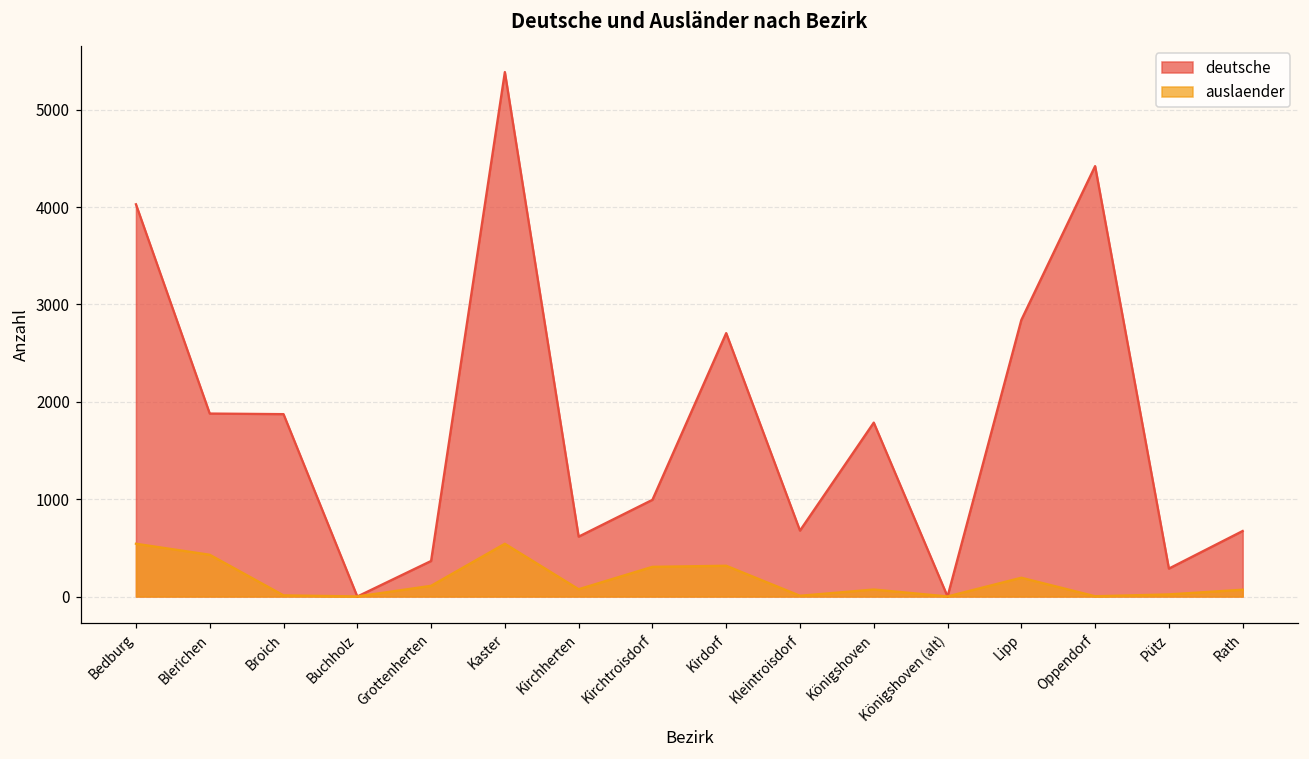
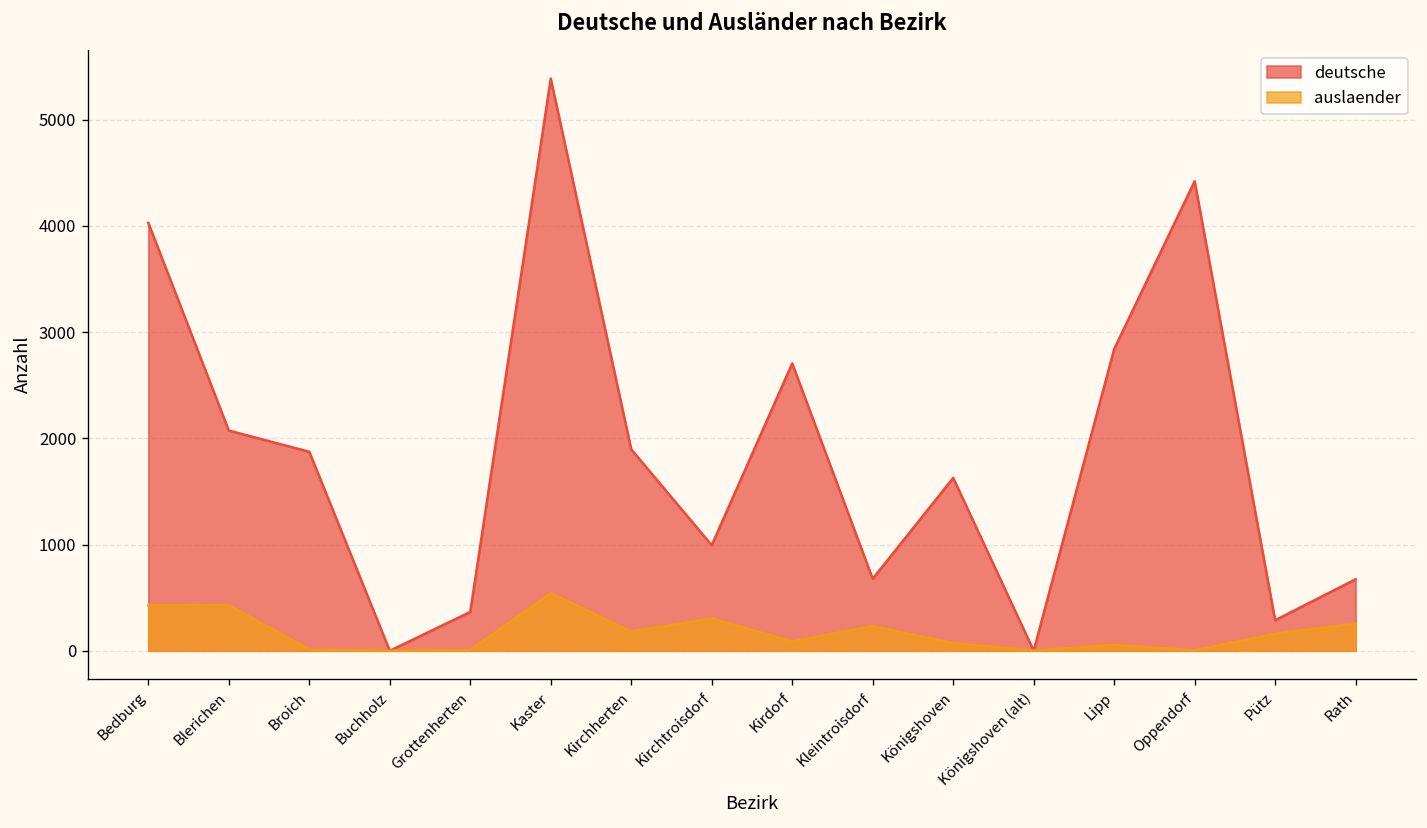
auslaender, Bedburg: 500 -> 400
deutsche, Blerichen: 1900 -> 2100
auslaender, Grottenherten: 100 -> 0
deutsche, Kirchherten: 600 -> 1900
auslaender, Kirchherten: 100 -> 200
auslaender, Kirdorf: 300 -> 100
auslaender, Kleintroisdorf: 0 -> 200
deutsche, Königshoven: 1800 -> 1600
auslaender, Lipp: 200 -> 100
auslaender, Pütz: 0 -> 200
auslaender, Rath: 100 -> 300
